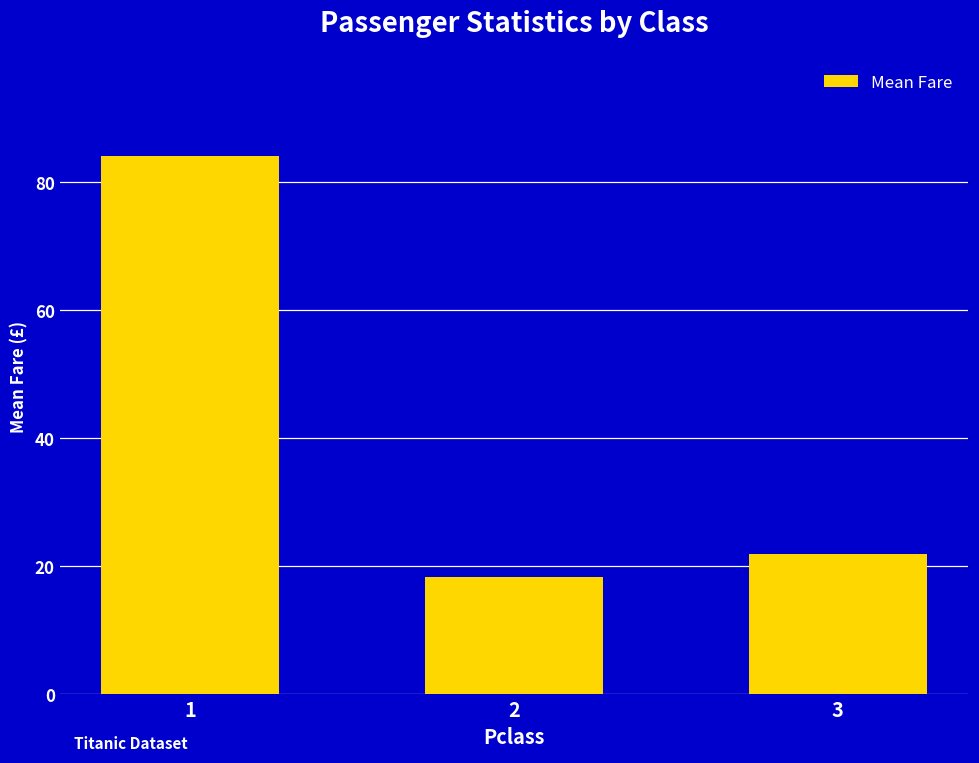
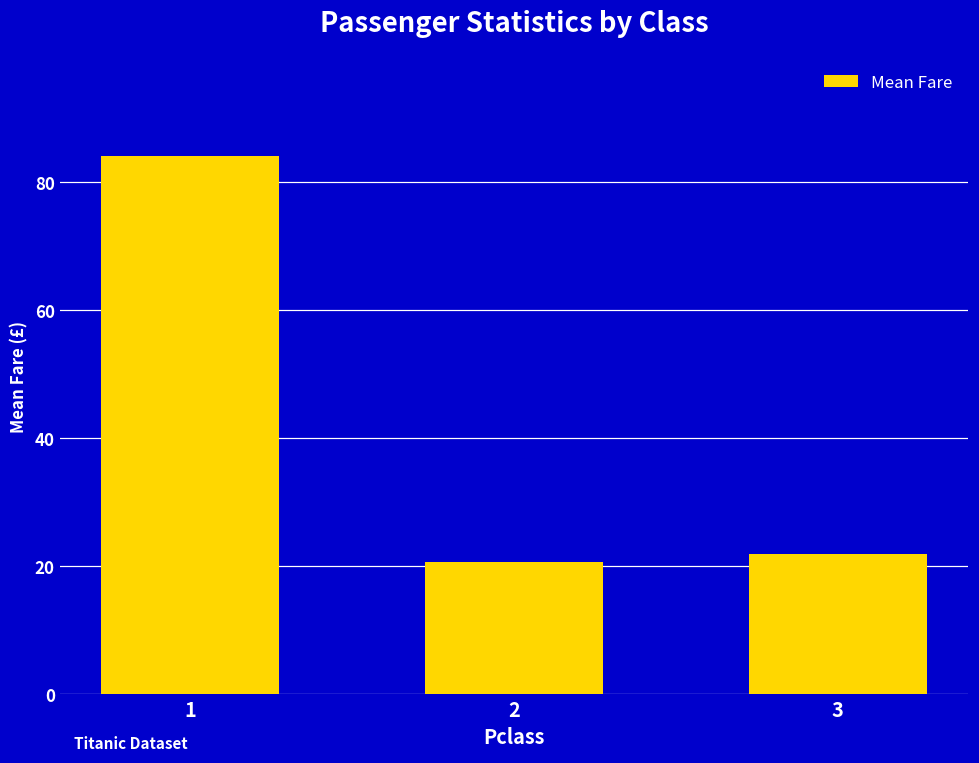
2: 18 -> 21
